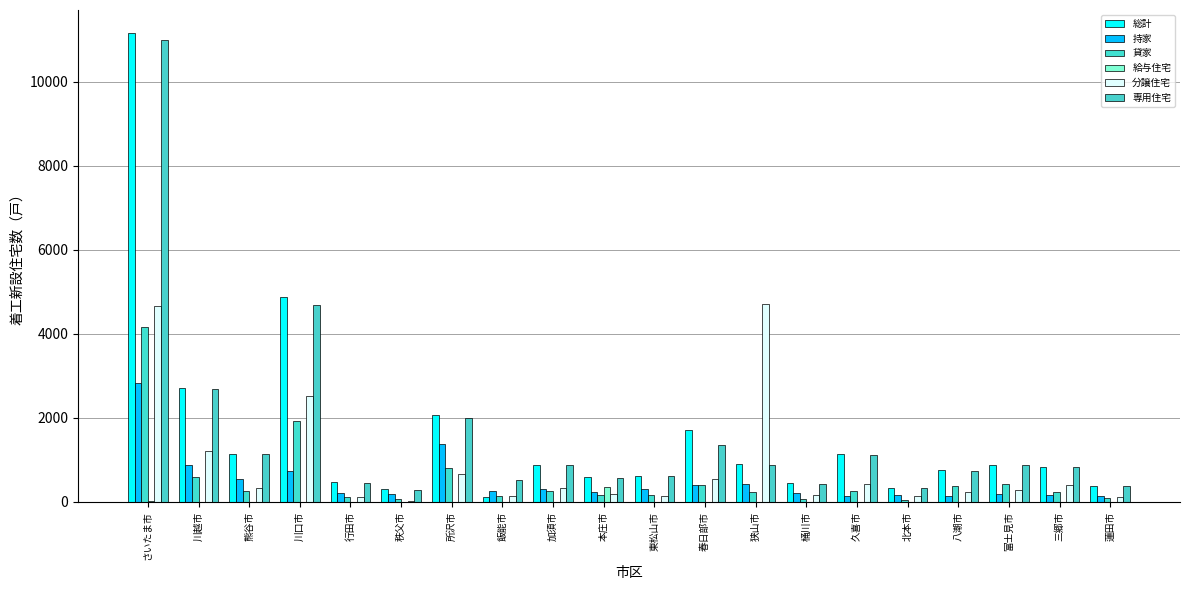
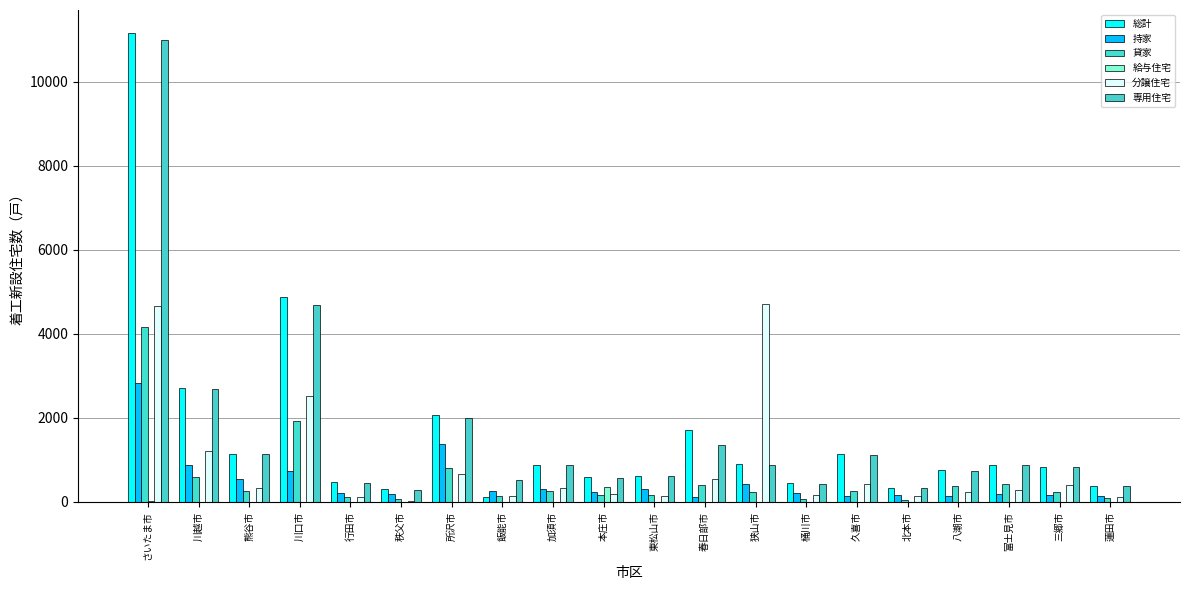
持家, 春日部市: 400 -> 100
